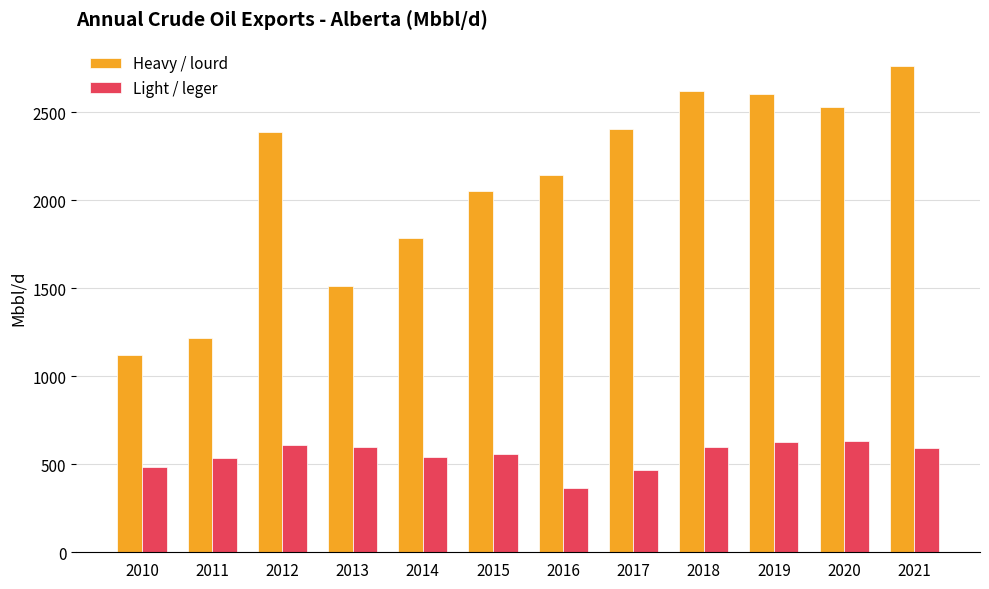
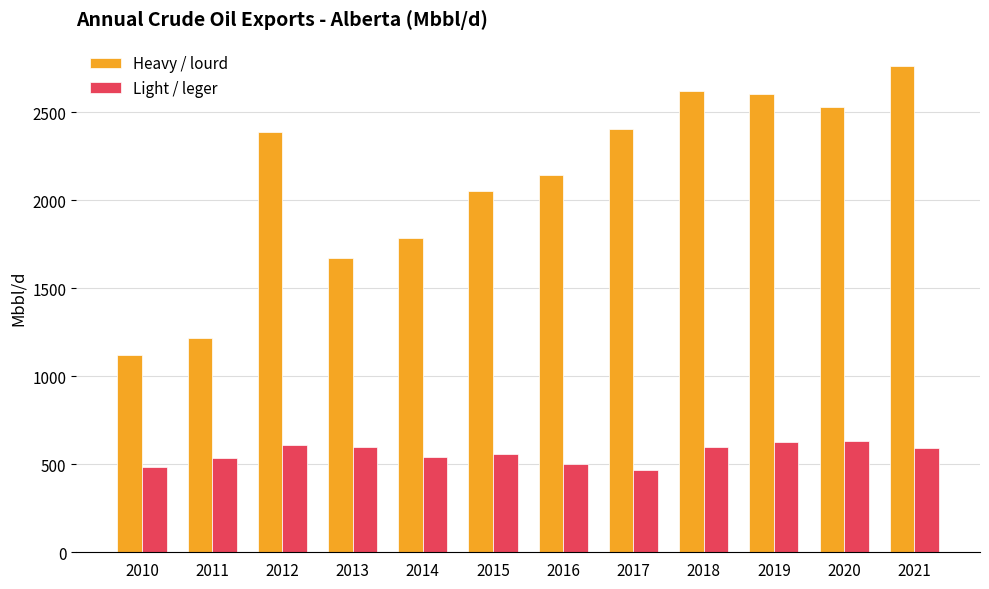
Heavy / lourd, 2013: 1510 -> 1670
Light / leger, 2016: 370 -> 500
